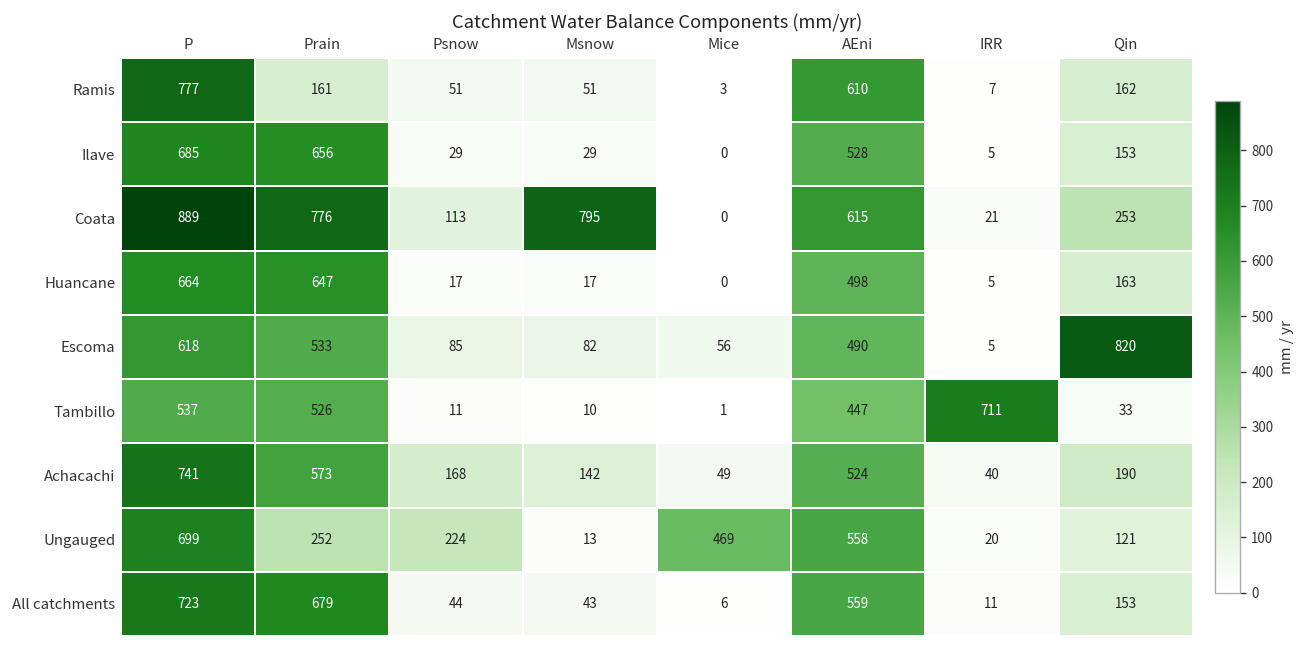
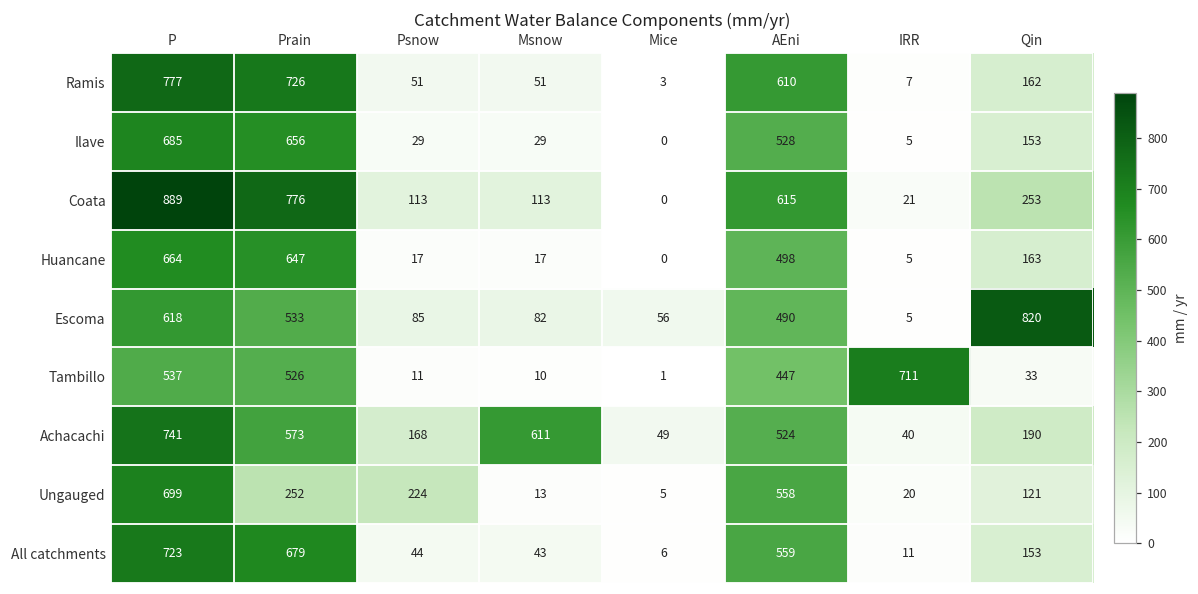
Ramis, Prain: 161 -> 726
Coata, Msnow: 795 -> 113
Achacachi, Msnow: 142 -> 611
Ungauged, Mice: 469 -> 5
